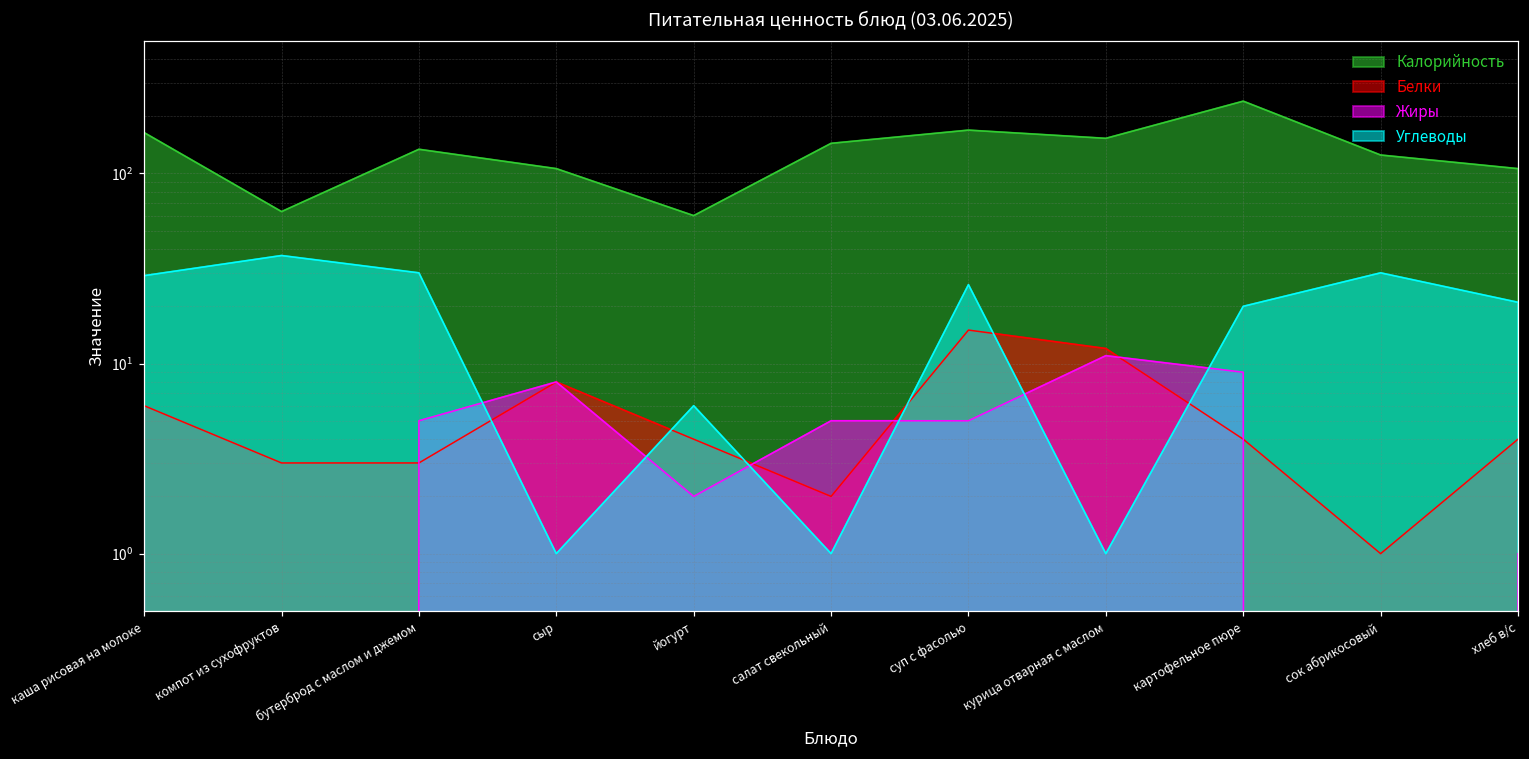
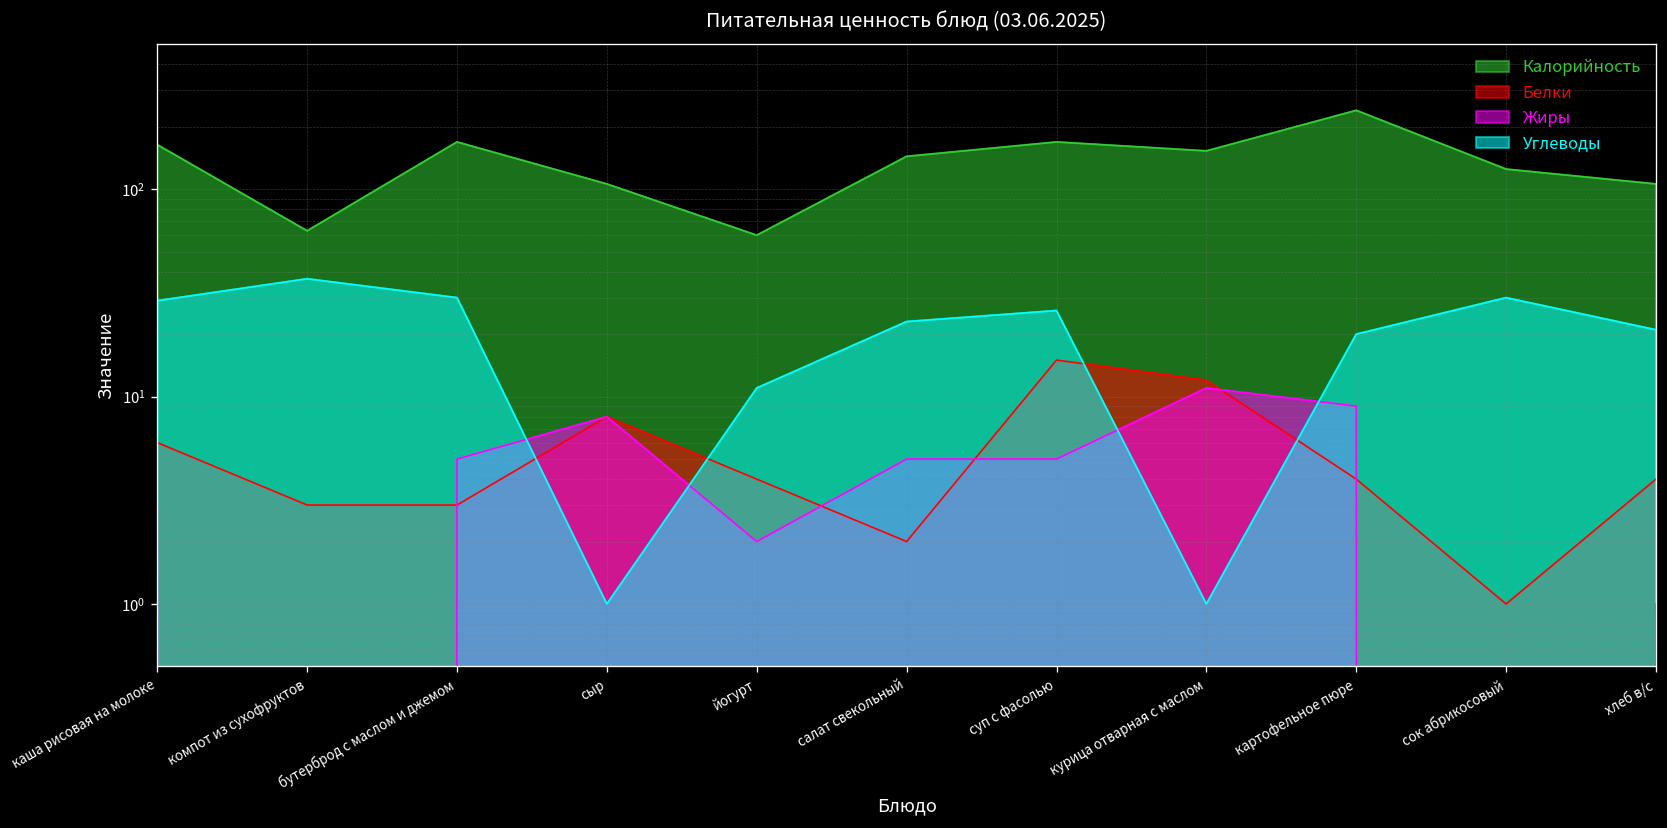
Калорийность, бутерброд с маслом и джемом: 130 -> 170
Углеводы, йогурт: 6 -> 11
Углеводы, салат свекольный: 1 -> 23
